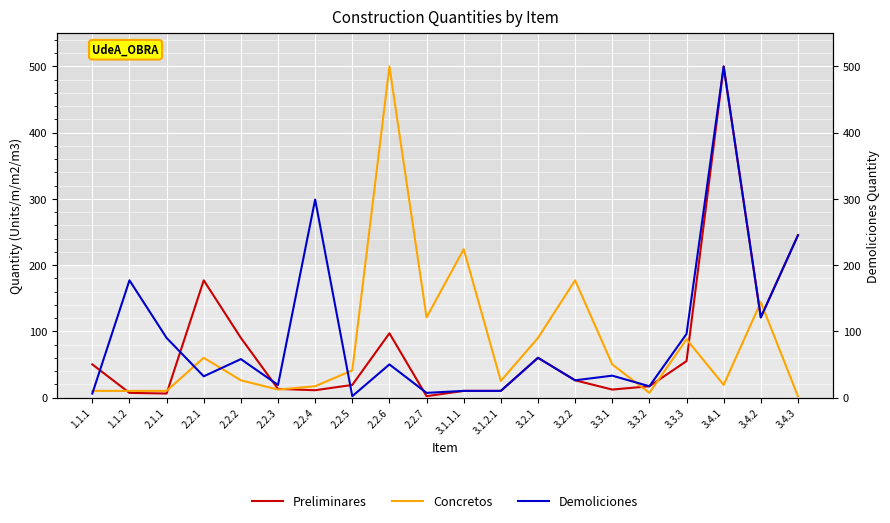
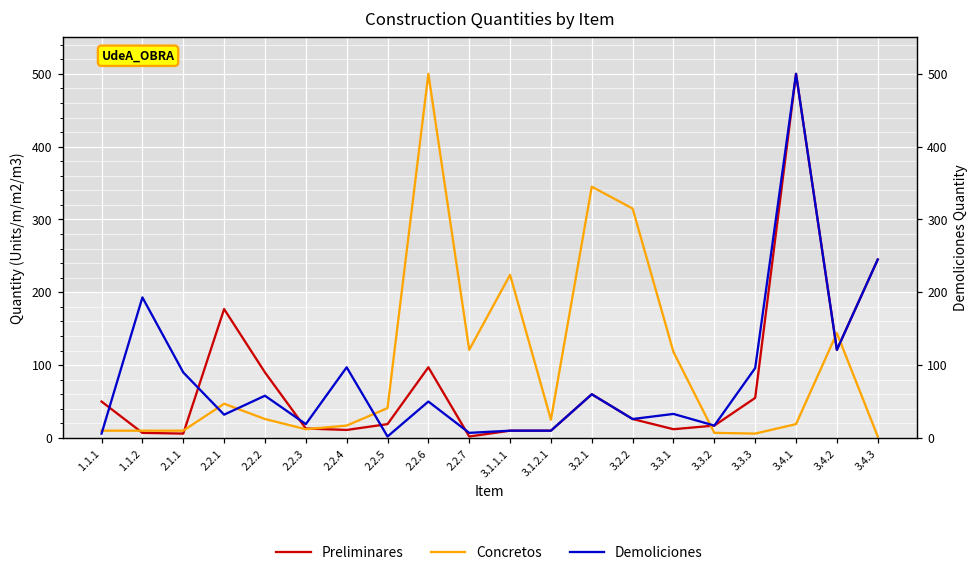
Concretos, 2.2.1: 60 -> 50
Concretos, 3.2.1: 90 -> 350
Concretos, 3.2.2: 180 -> 320
Concretos, 3.3.1: 50 -> 120
Concretos, 3.3.3: 90 -> 10
Demoliciones, 1.1.2: 180 -> 190
Demoliciones, 2.2.4: 300 -> 100
